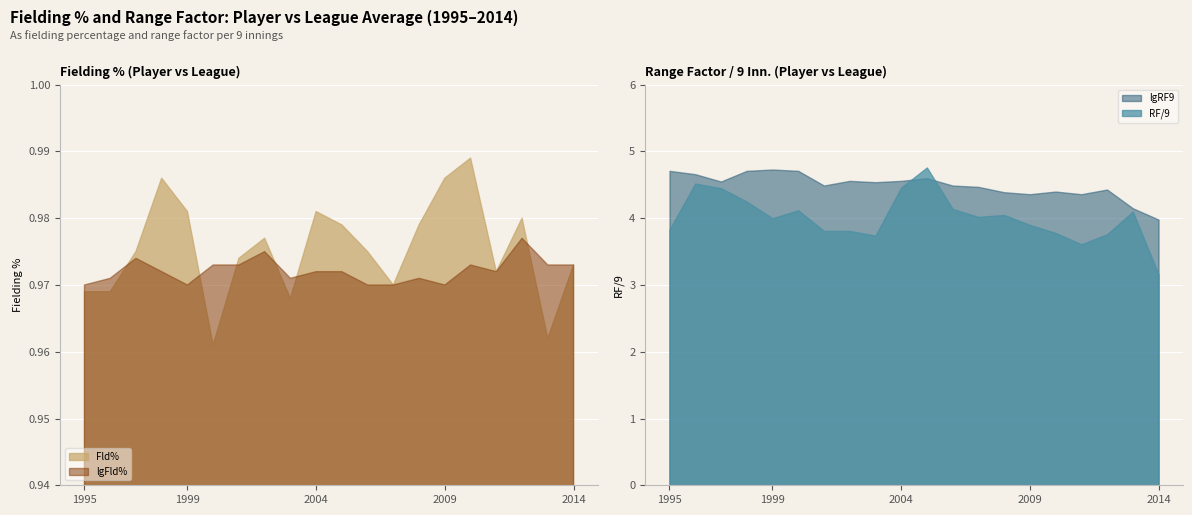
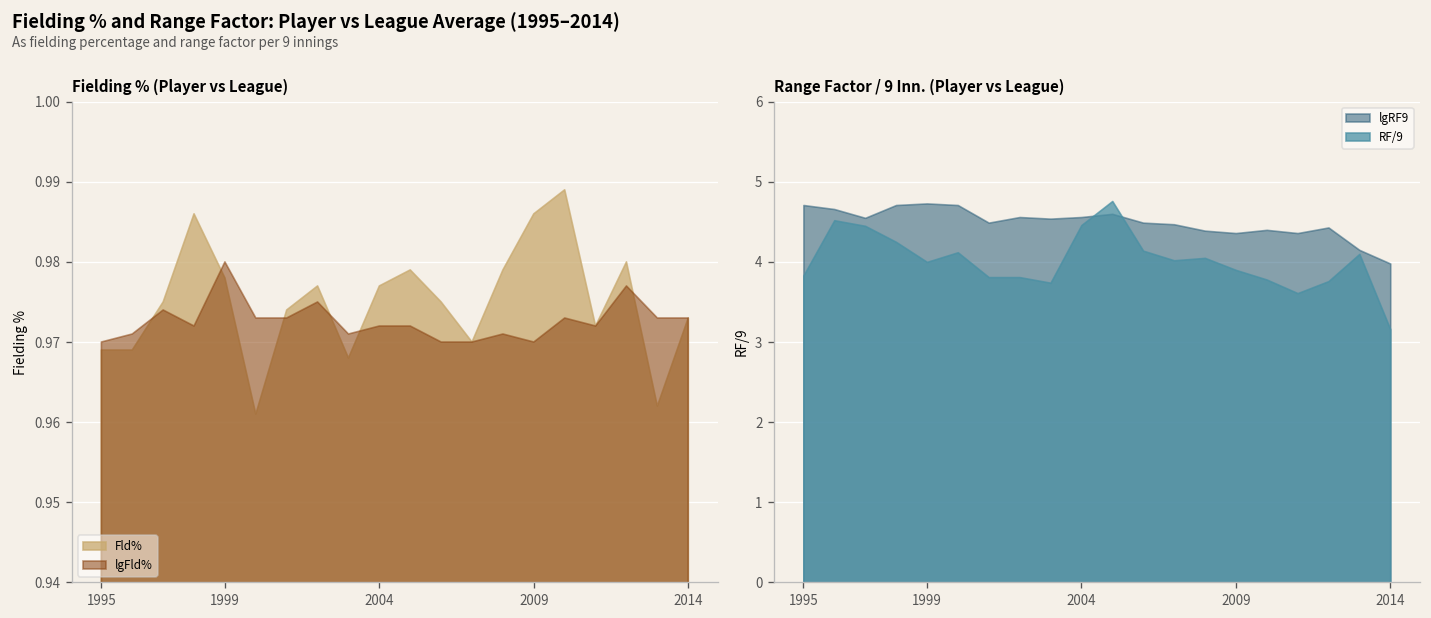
Fielding % (Player vs League), Fld%, 1999: 0.981 -> 0.978
Fielding % (Player vs League), lgFld%, 1999: 0.97 -> 0.98
Fielding % (Player vs League), Fld%, 2004: 0.981 -> 0.977
